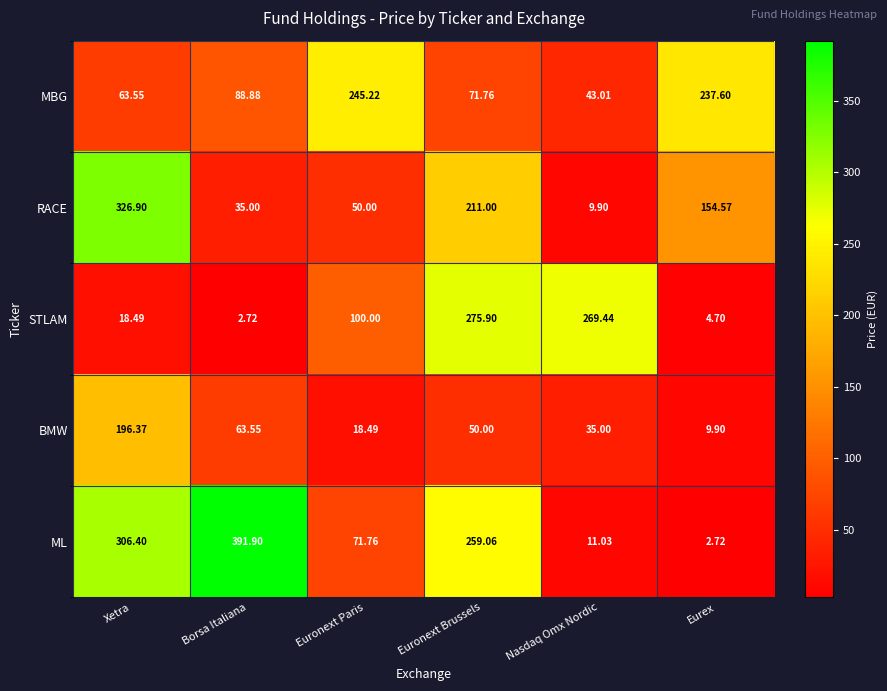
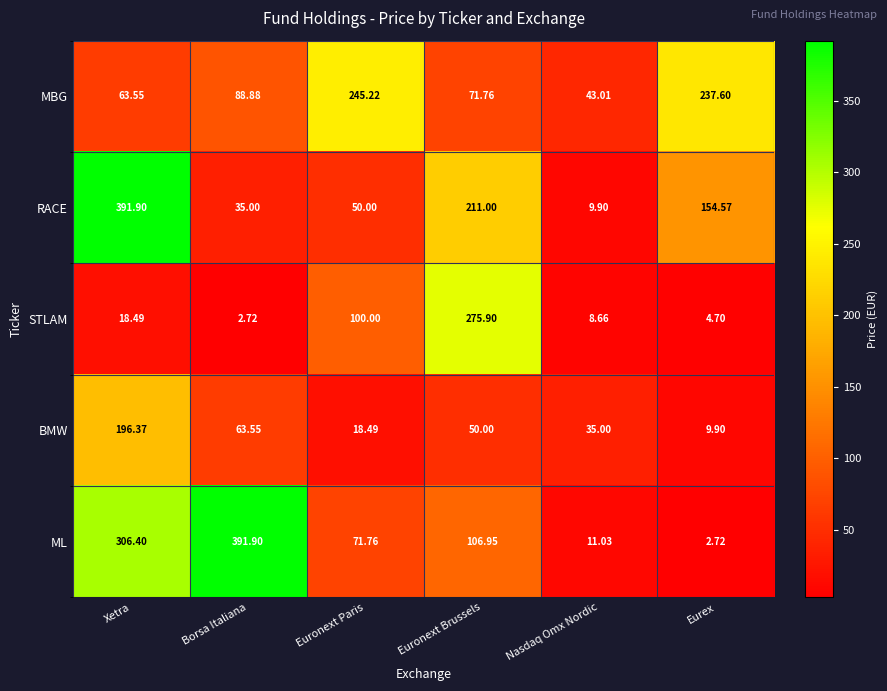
RACE, Xetra: 326.90 -> 391.90
STLAM, Nasdaq Omx Nordic: 269.44 -> 8.66
ML, Euronext Brussels: 259.06 -> 106.95
